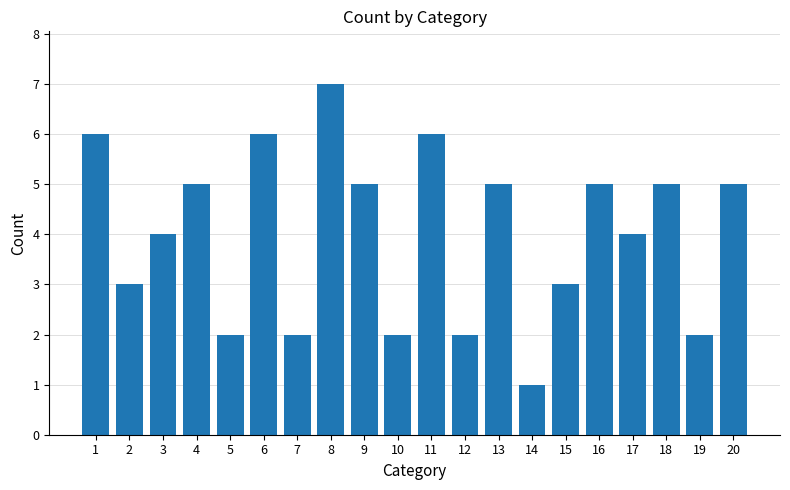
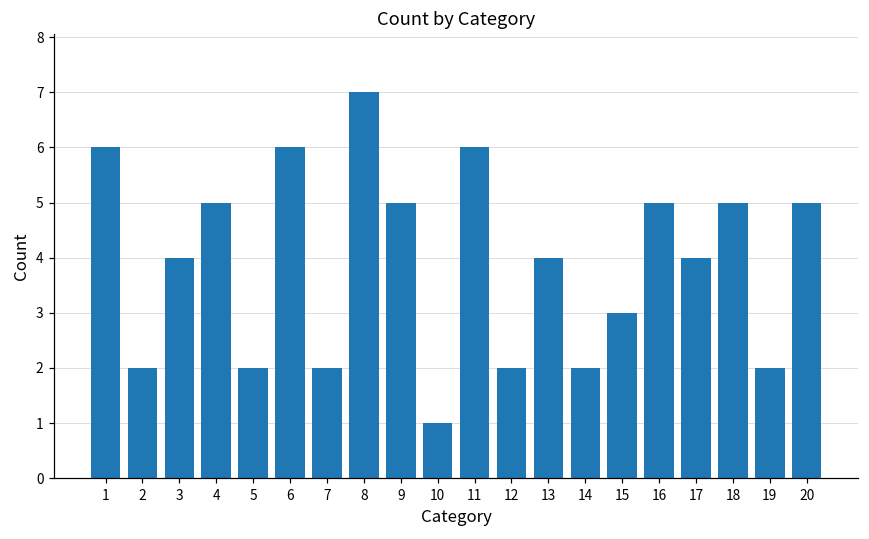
2: 3 -> 2
10: 2 -> 1
13: 5 -> 4
14: 1 -> 2
